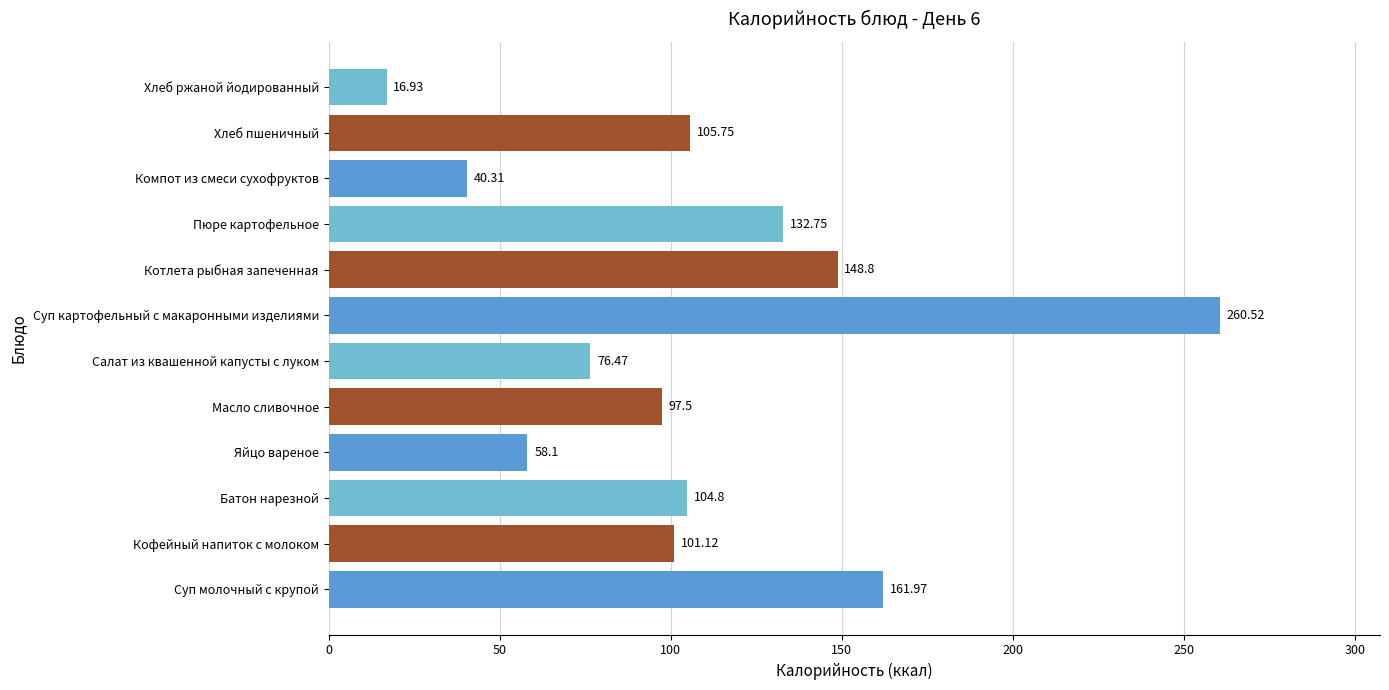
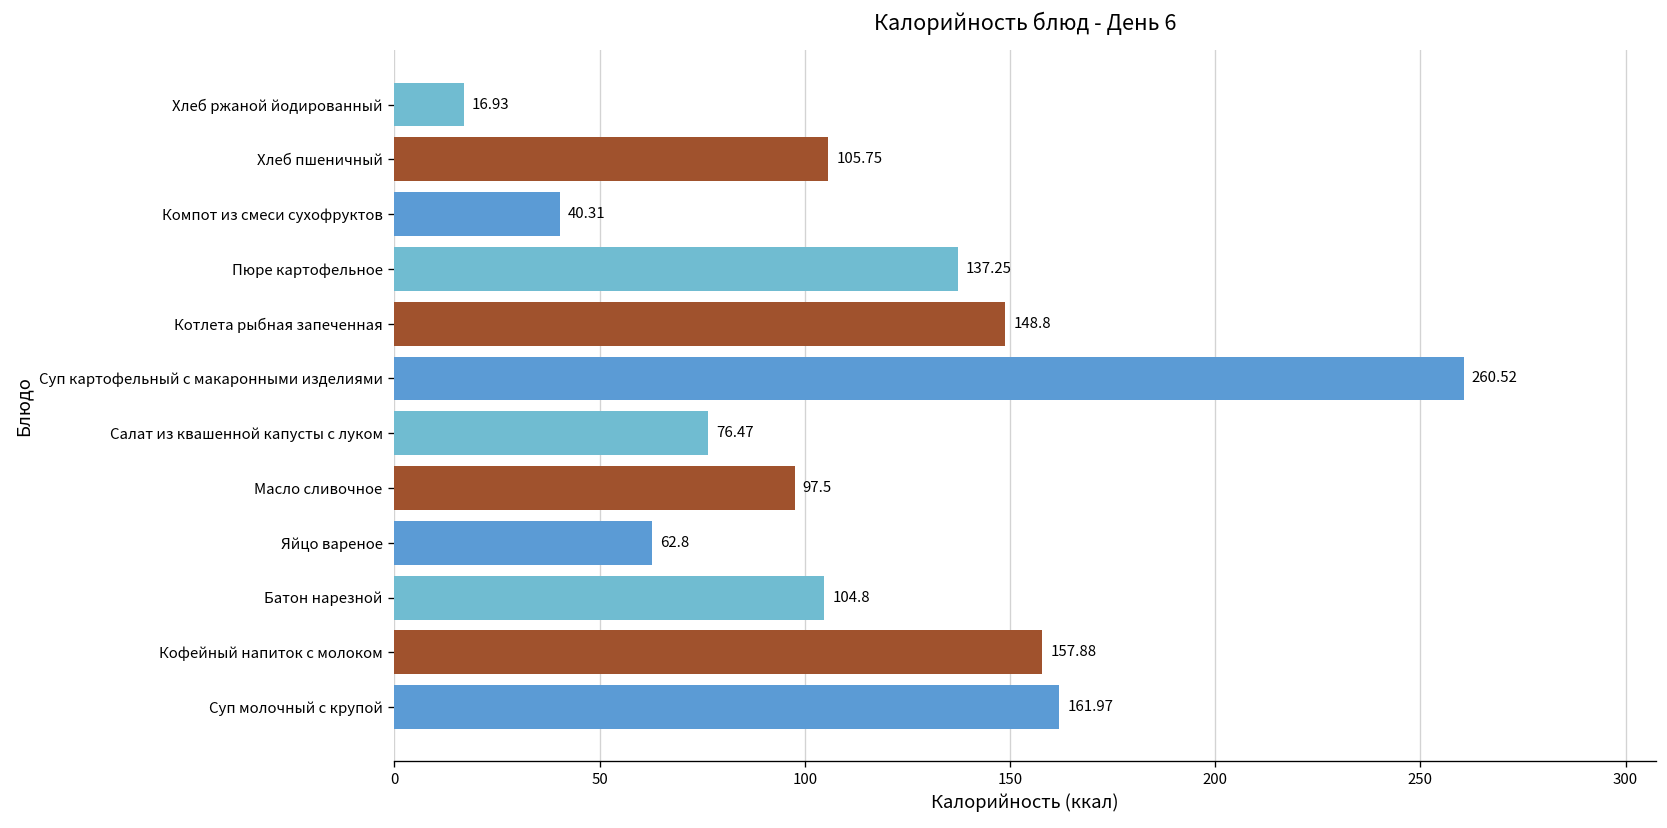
Пюре картофельное: 132.75 -> 137.25
Яйцо вареное: 58.1 -> 62.8
Кофейный напиток с молоком: 101.12 -> 157.88
